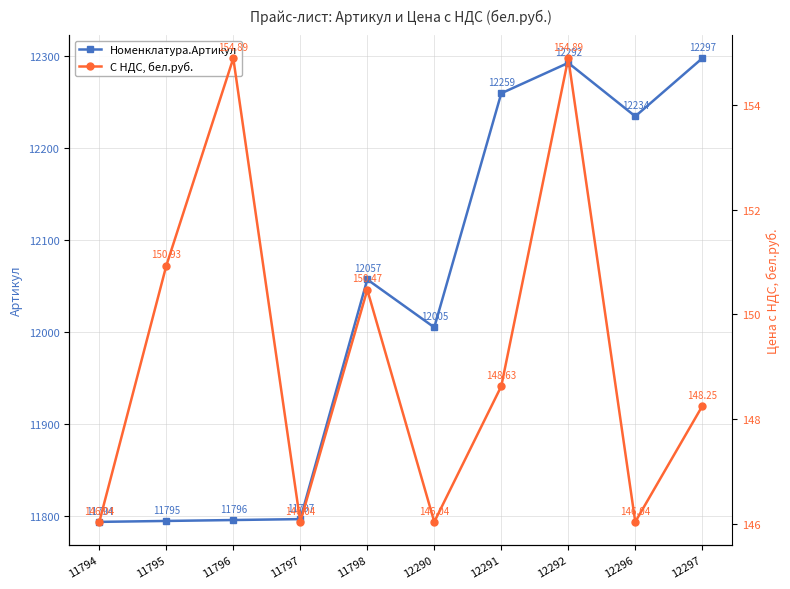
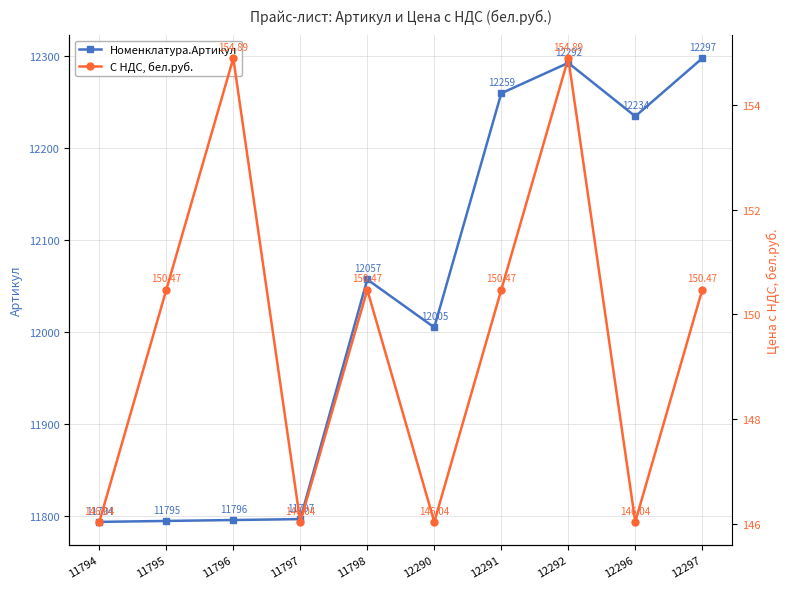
С НДС, бел.руб., 11795: 150.93 -> 150.47
С НДС, бел.руб., 12291: 148.63 -> 150.47
С НДС, бел.руб., 12297: 148.25 -> 150.47
